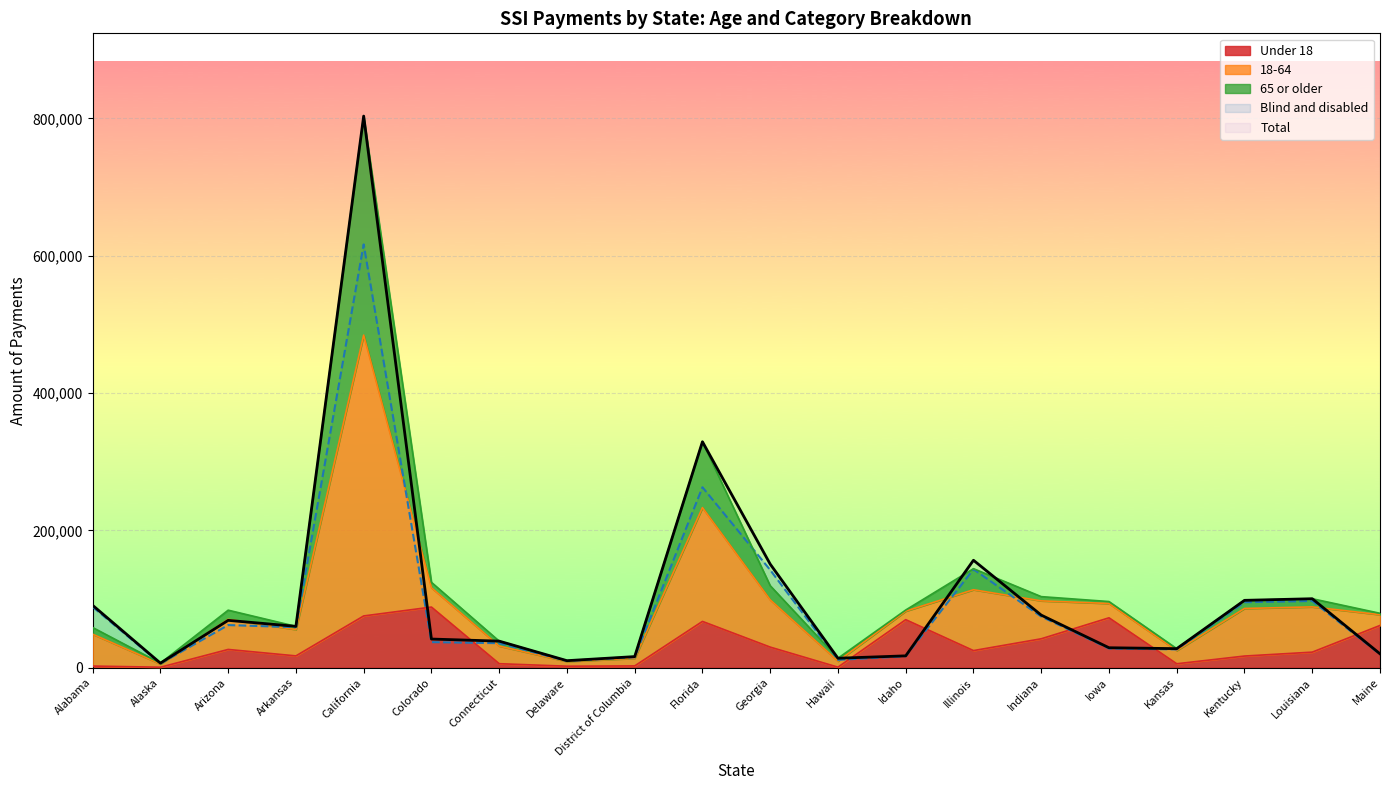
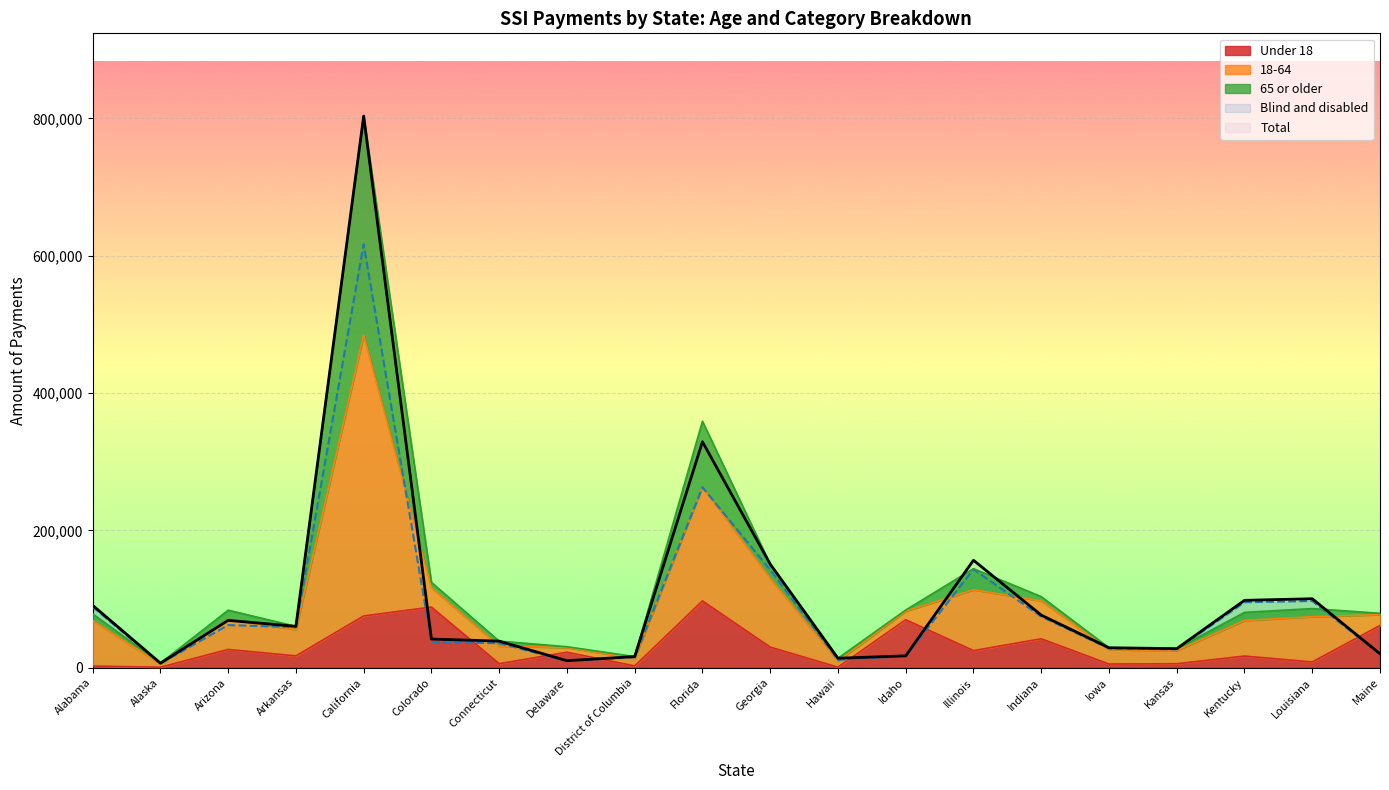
18-64, Alabama: 50,000 -> 70,000
Under 18, Delaware: 0 -> 20,000
Under 18, Florida: 70,000 -> 100,000
18-64, Georgia: 70,000 -> 100,000
Under 18, Iowa: 70,000 -> 10,000
18-64, Kentucky: 70,000 -> 50,000
Under 18, Louisiana: 20,000 -> 10,000
